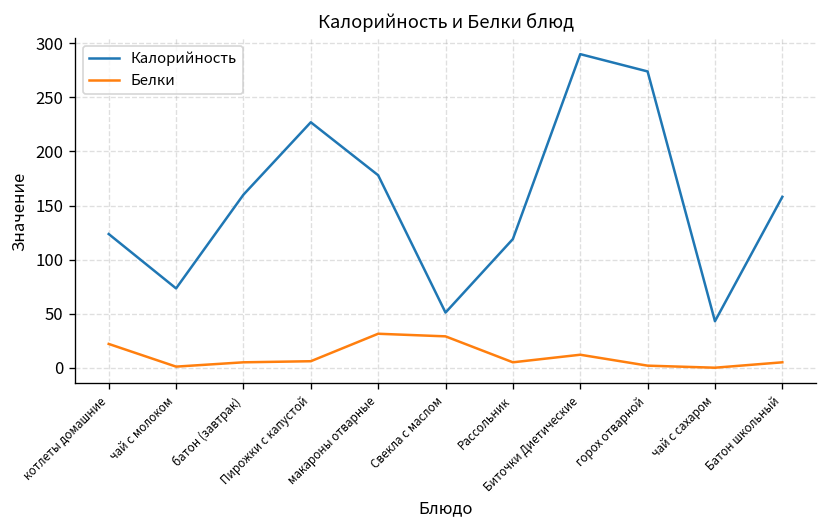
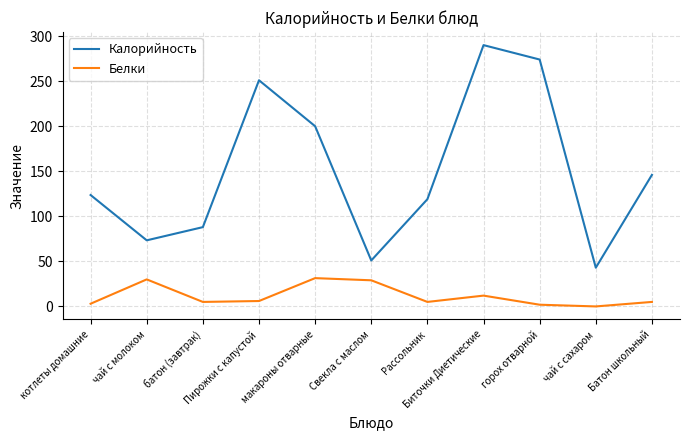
Белки, котлеты домашние: 20 -> 0
Белки, чай с молоком: 0 -> 30
Калорийность, батон (завтрак): 160 -> 90
Калорийность, Пирожки с капустой: 230 -> 250
Калорийность, макароны отварные: 180 -> 200
Калорийность, Батон школьный: 160 -> 150
